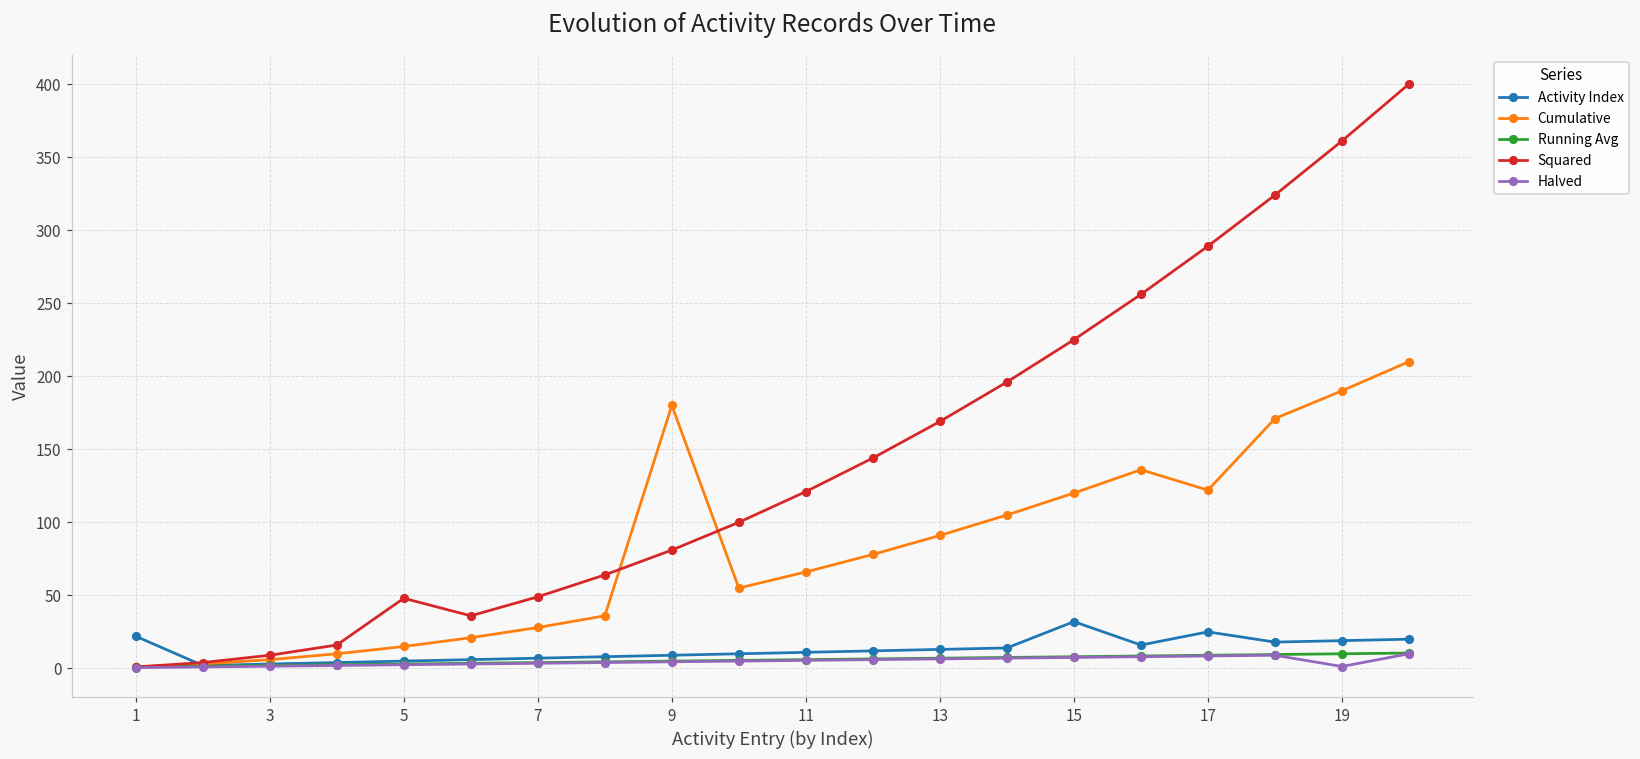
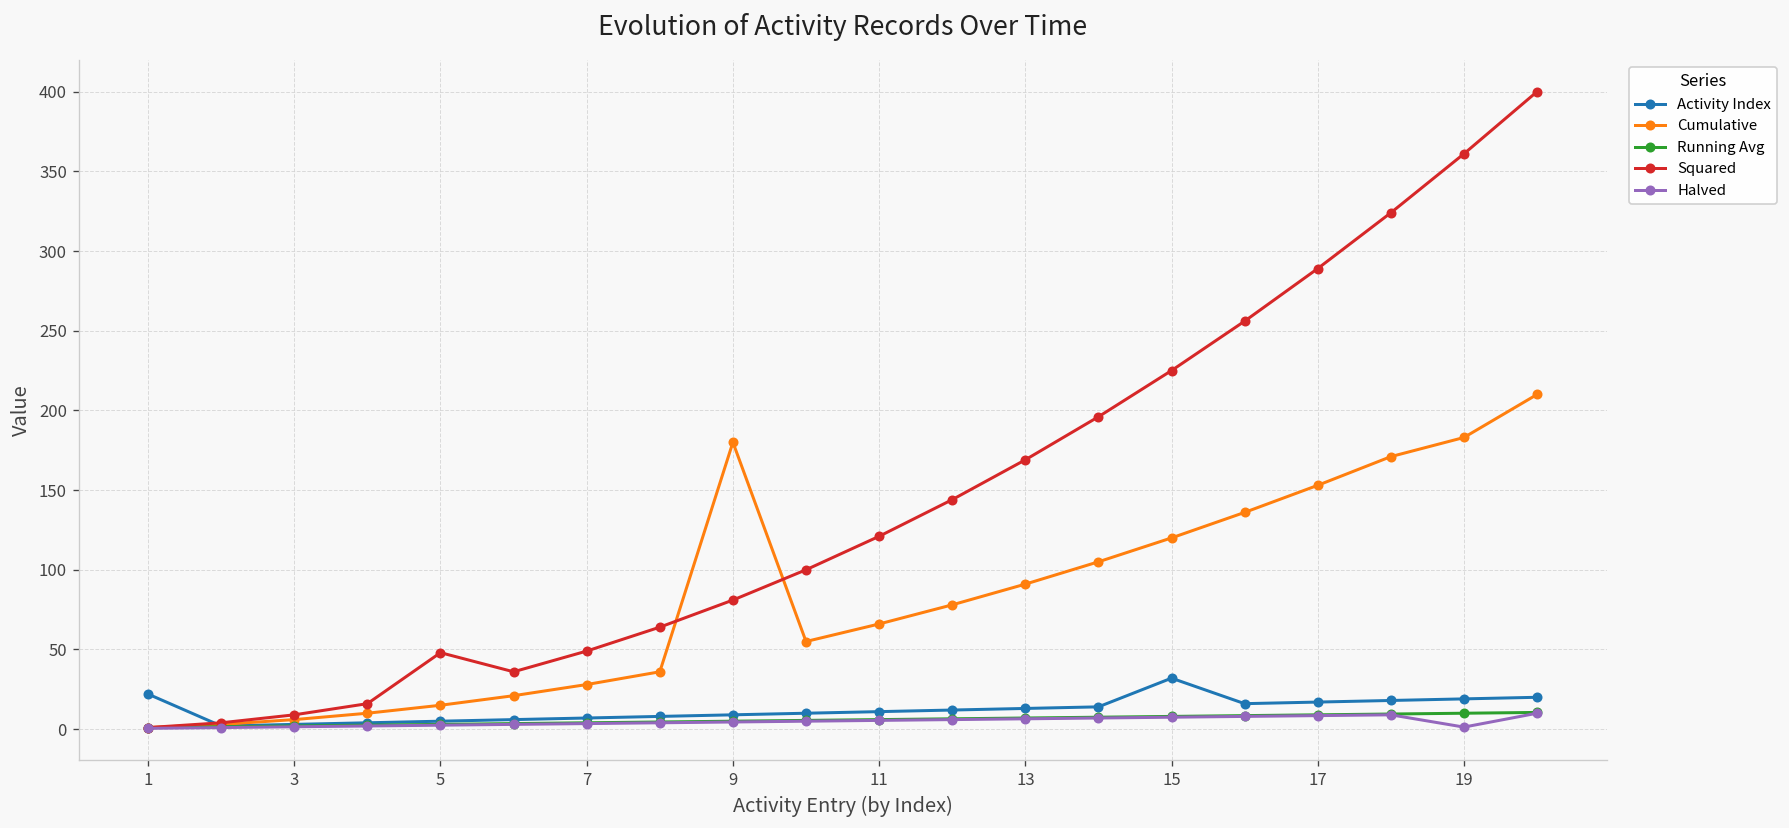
Activity Index, 17: 25 -> 17
Cumulative, 17: 122 -> 153
Cumulative, 19: 190 -> 183
